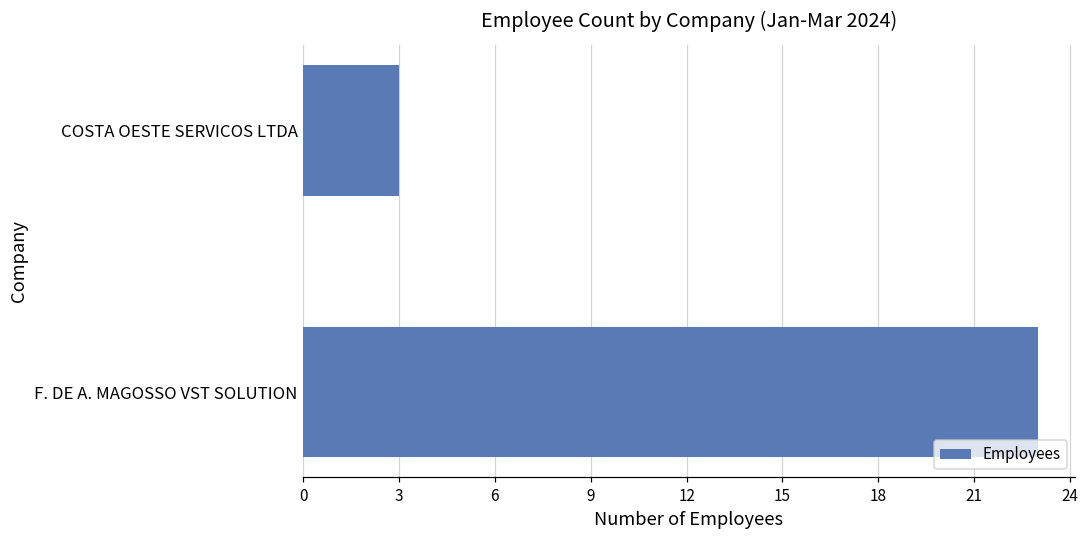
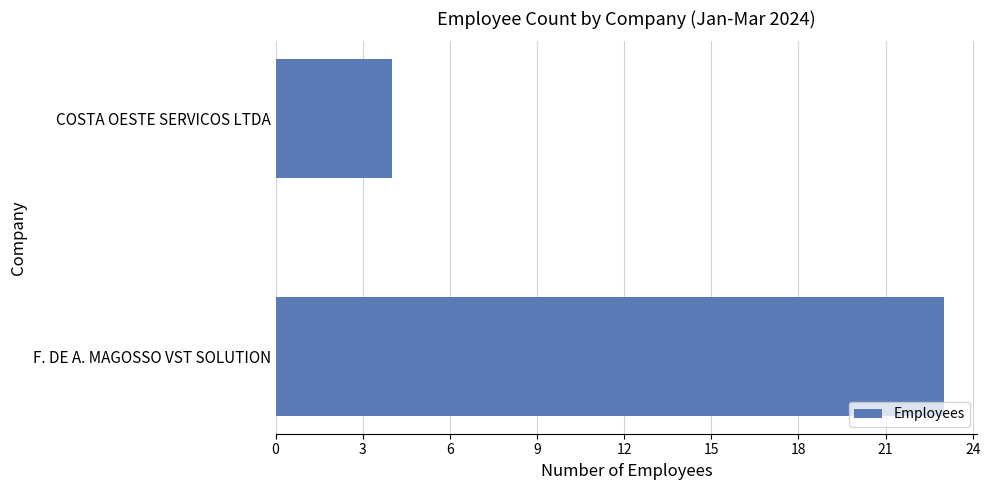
COSTA OESTE SERVICOS LTDA: 3 -> 4
